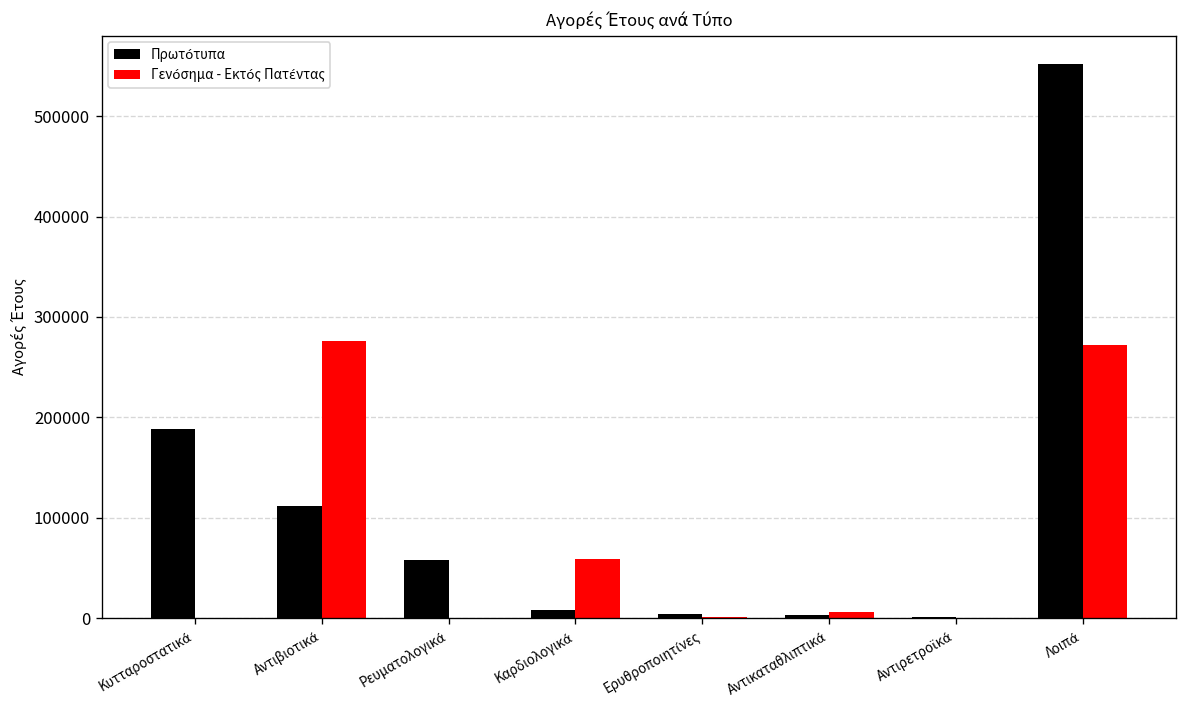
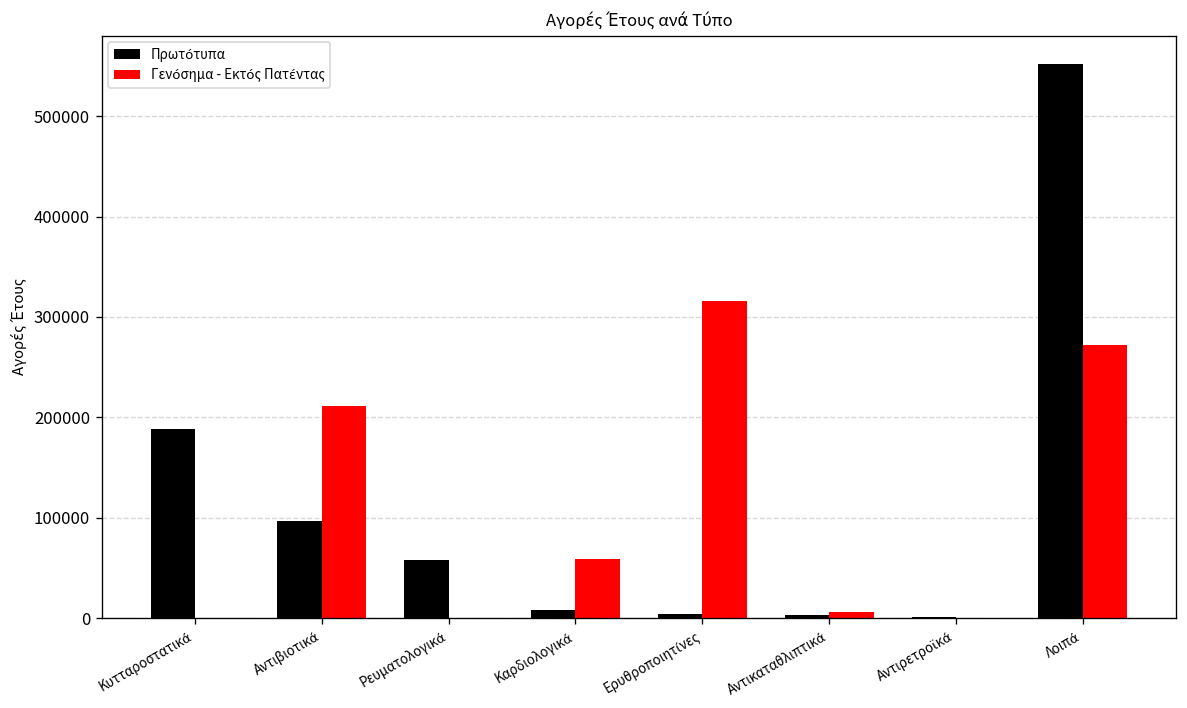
Πρωτότυπα, Αντιβιοτικά: 110000 -> 100000
Γενόσημα - Εκτός Πατέντας, Αντιβιοτικά: 280000 -> 210000
Γενόσημα - Εκτός Πατέντας, Ερυθροποιητίνες: 0 -> 320000
